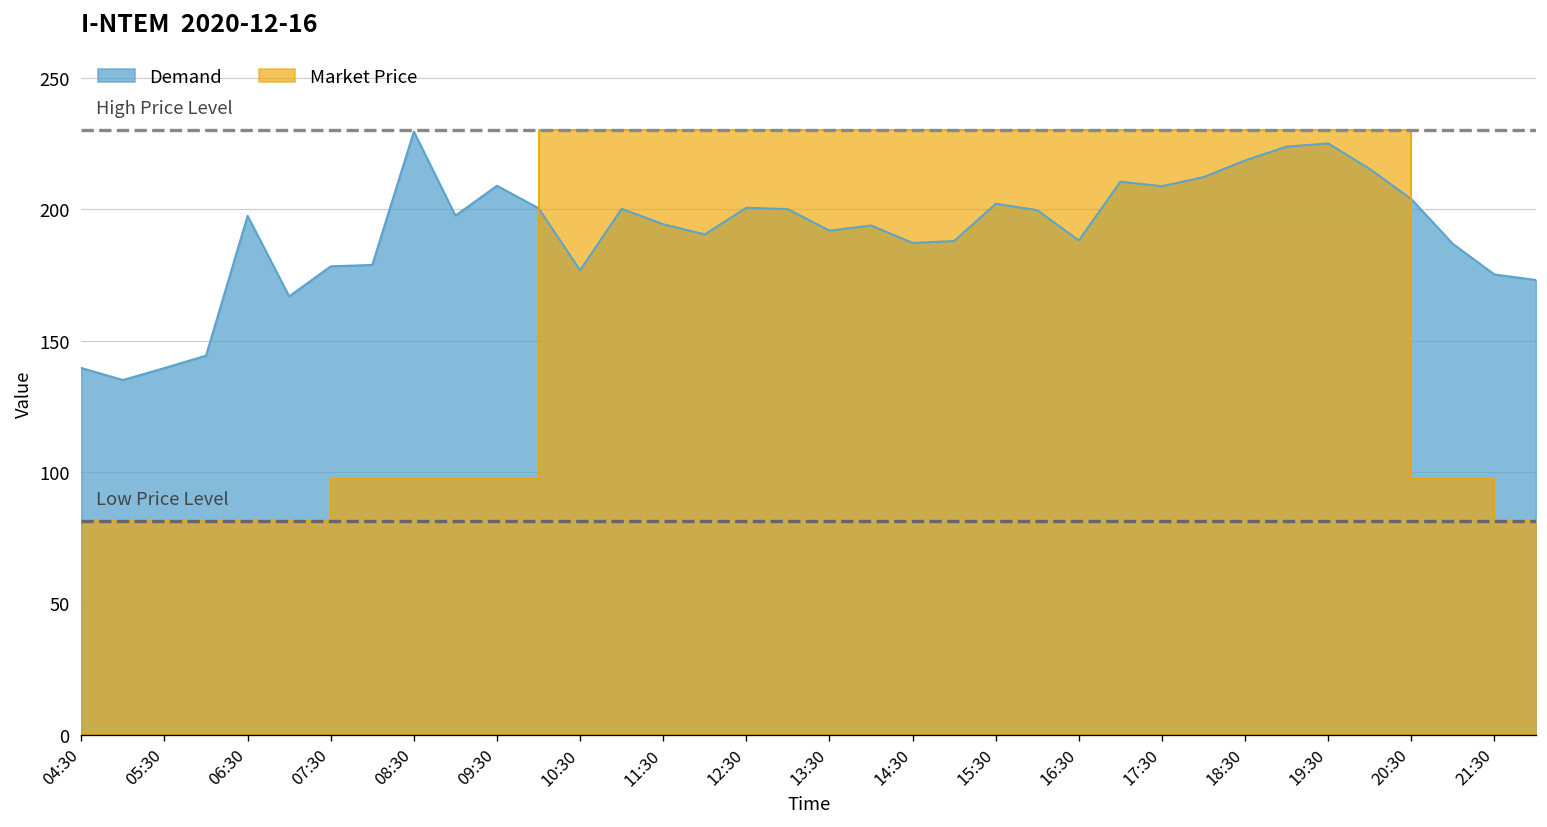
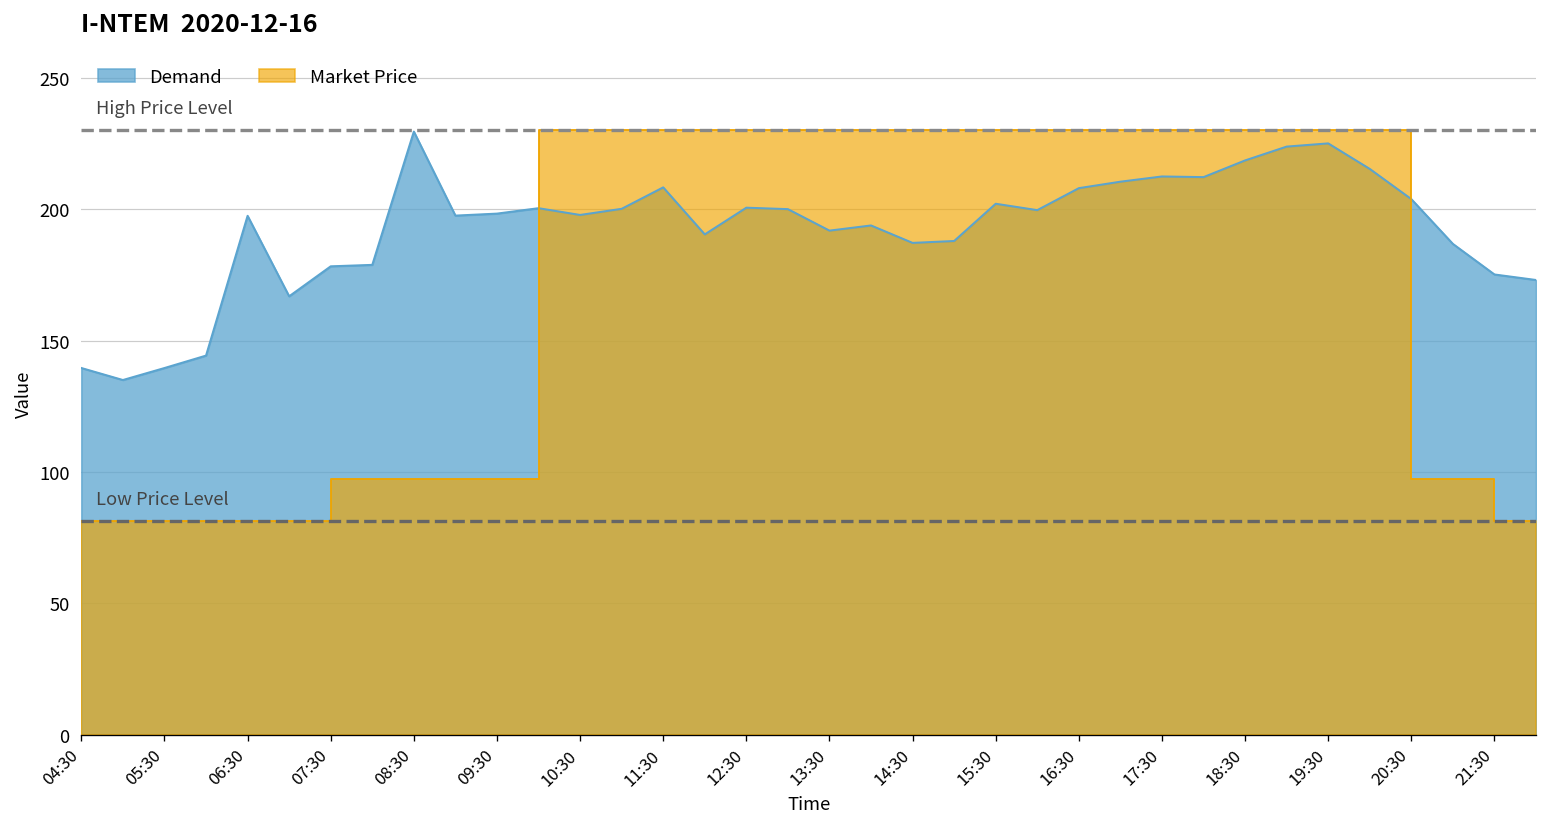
Demand, 09:30: 209 -> 198
Demand, 10:30: 177 -> 198
Demand, 11:30: 194 -> 208
Demand, 16:30: 188 -> 208
Demand, 17:30: 209 -> 212
